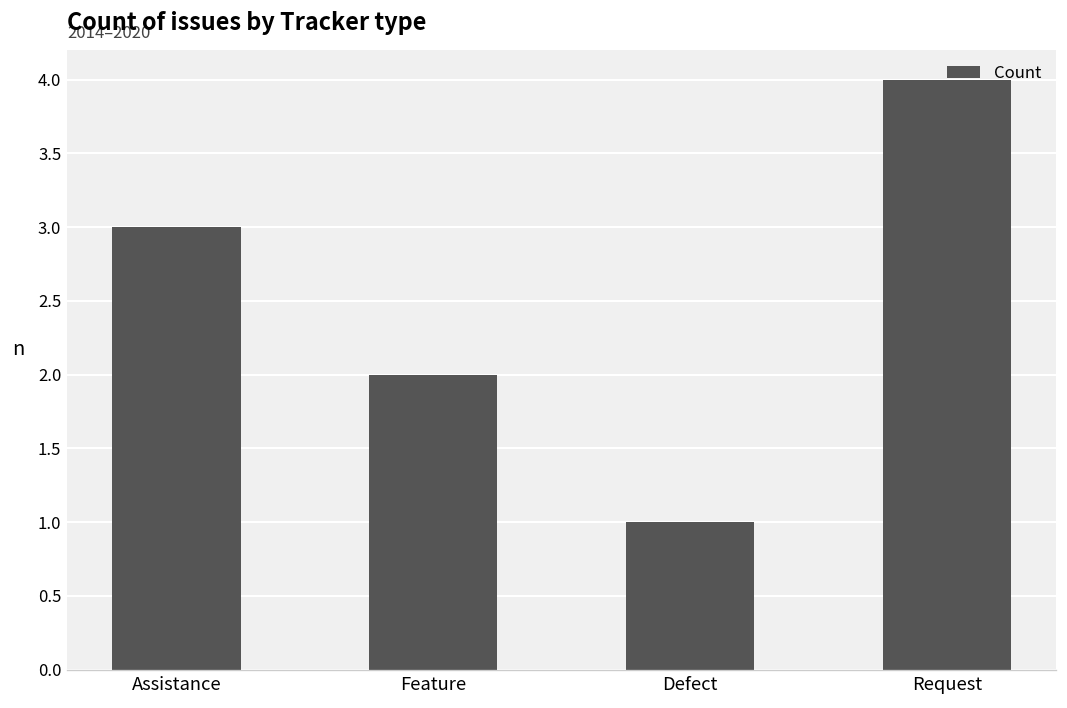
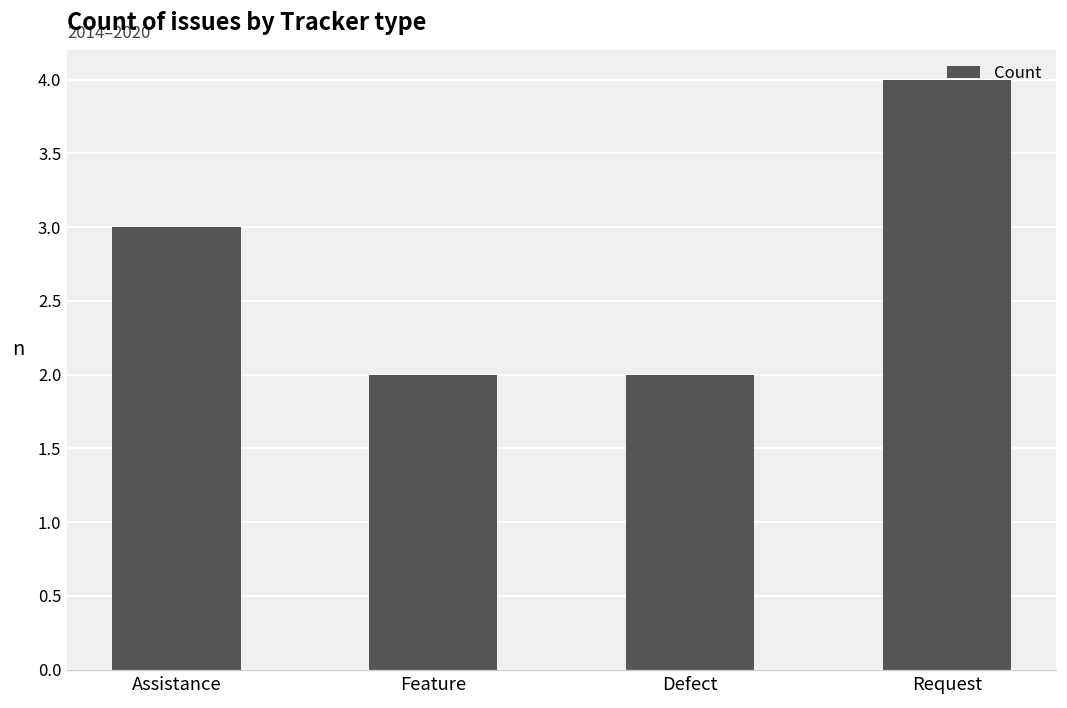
Defect: 1 -> 2
